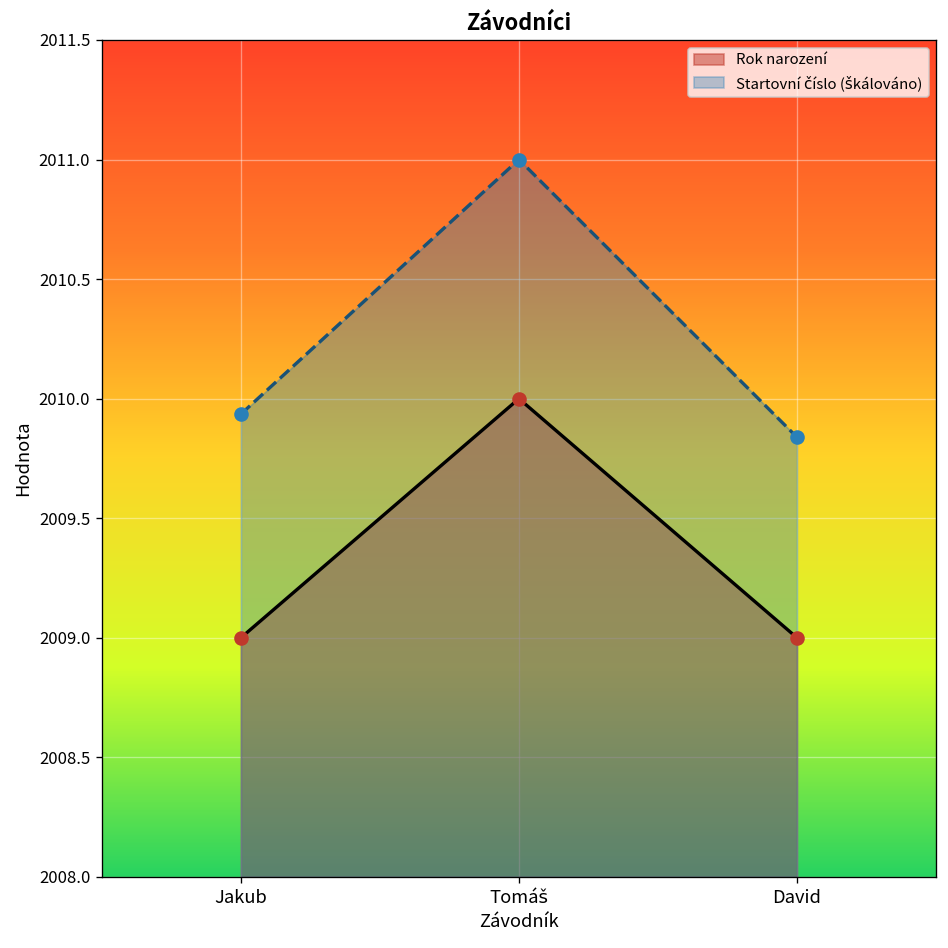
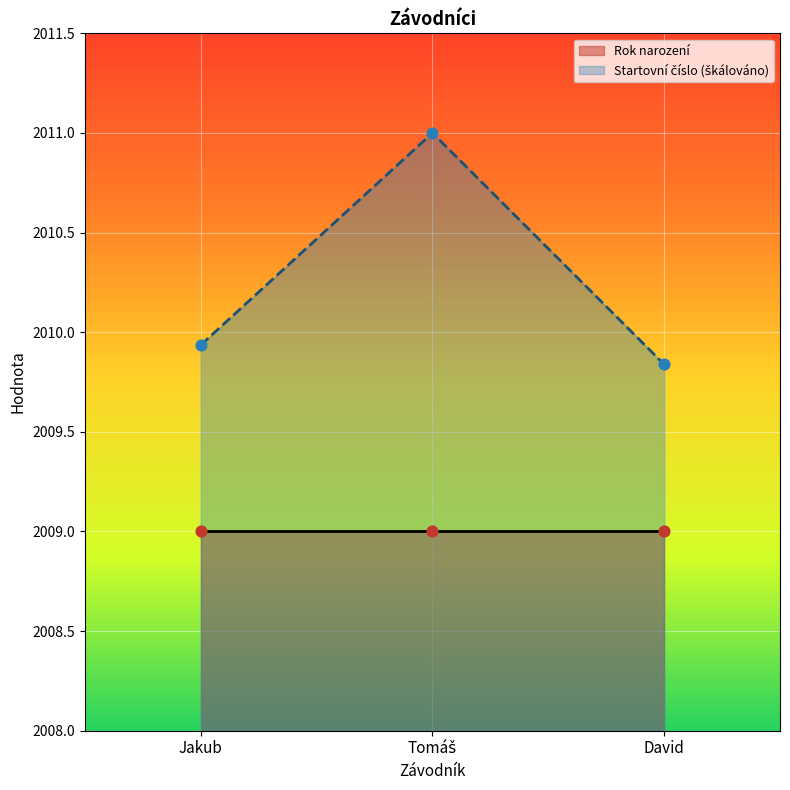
Rok narození, Tomáš: 2010 -> 2009
